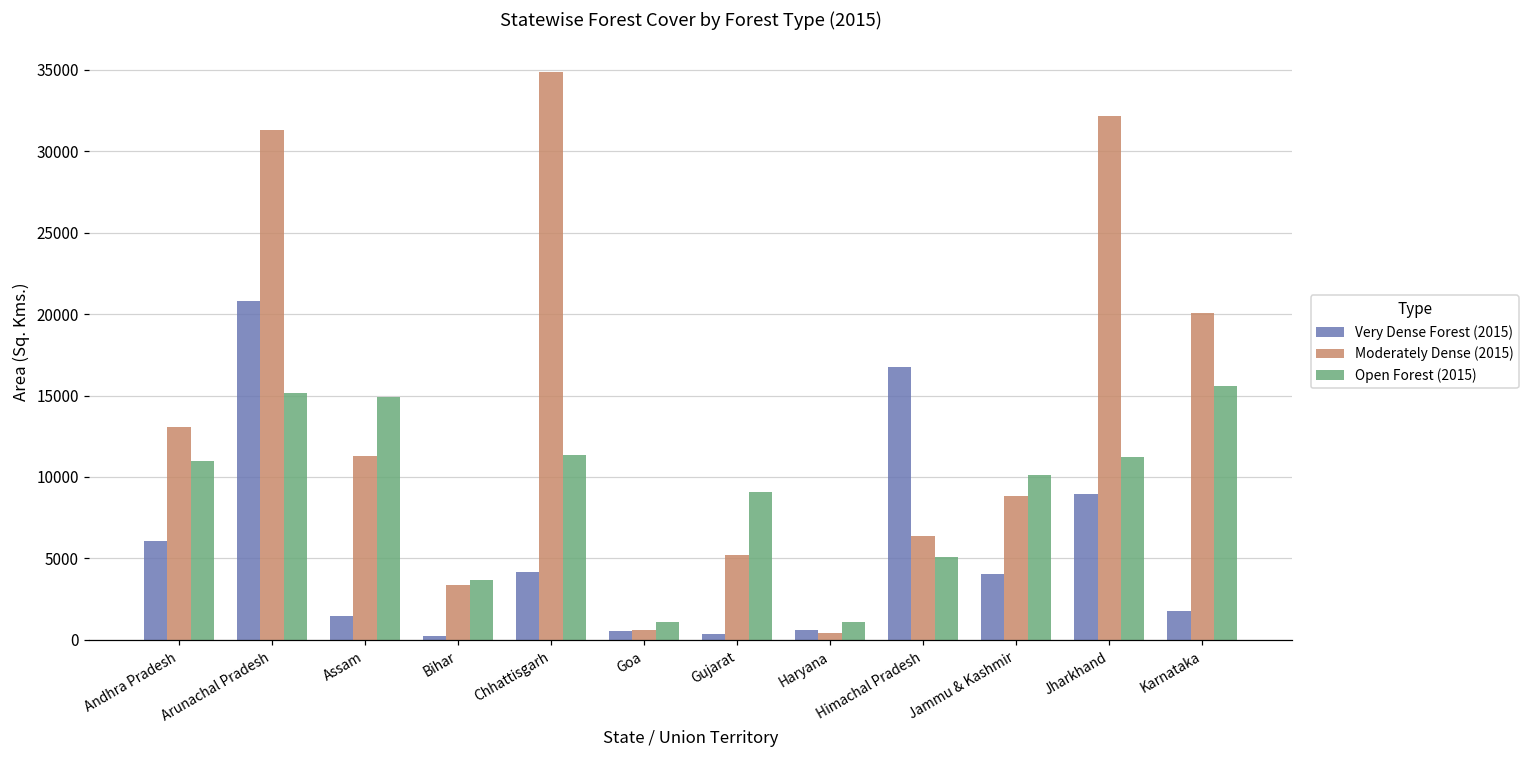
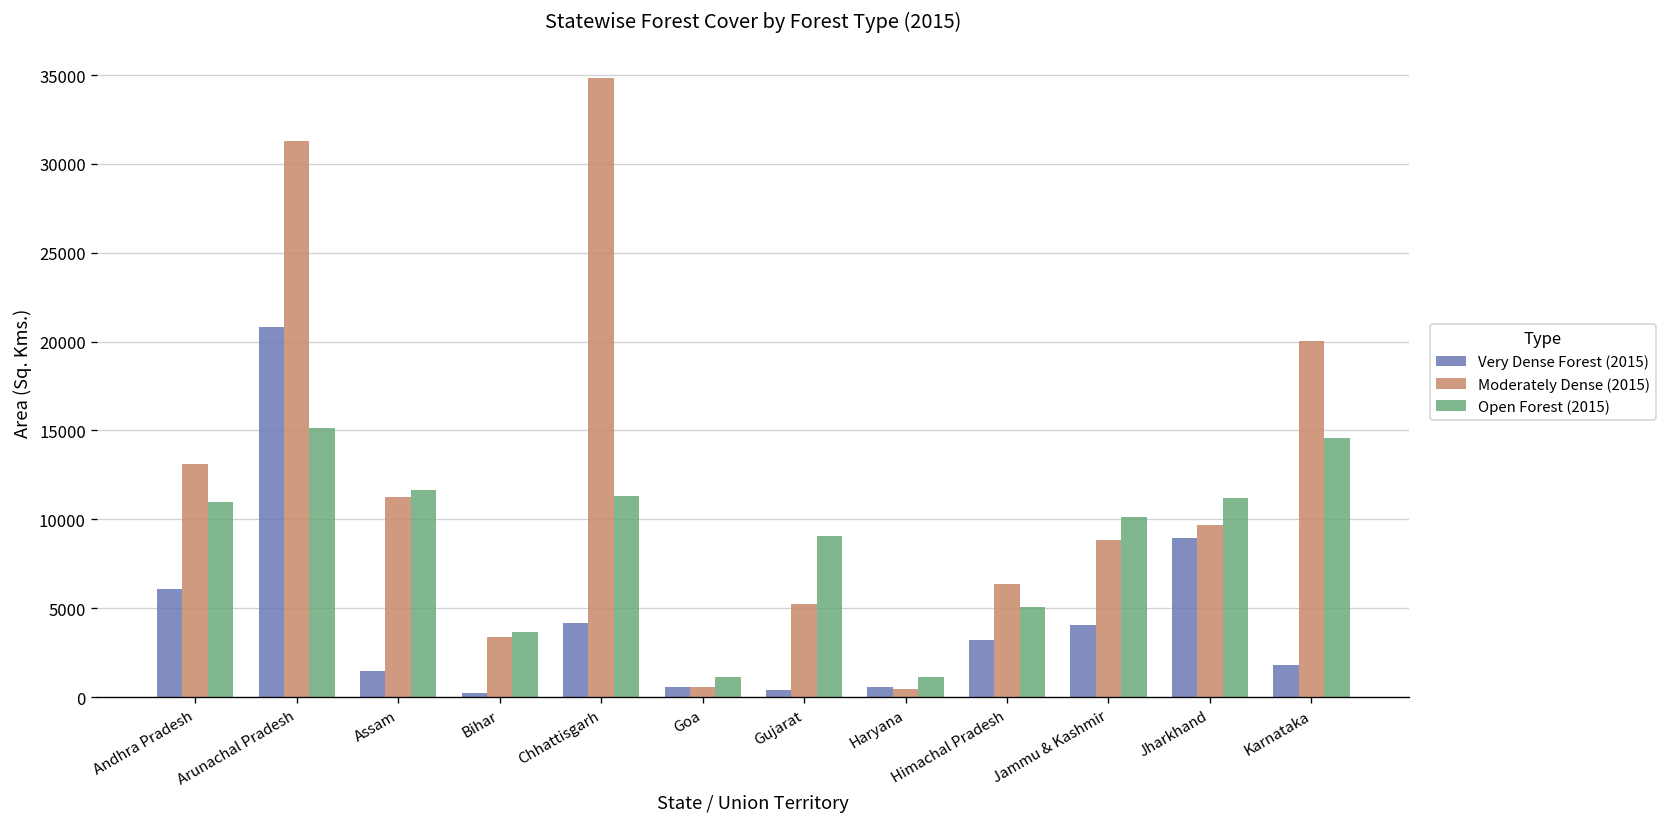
Open Forest (2015), Assam: 14900 -> 11700
Very Dense Forest (2015), Himachal Pradesh: 16700 -> 3200
Moderately Dense (2015), Jharkhand: 32200 -> 9700
Open Forest (2015), Karnataka: 15600 -> 14600
